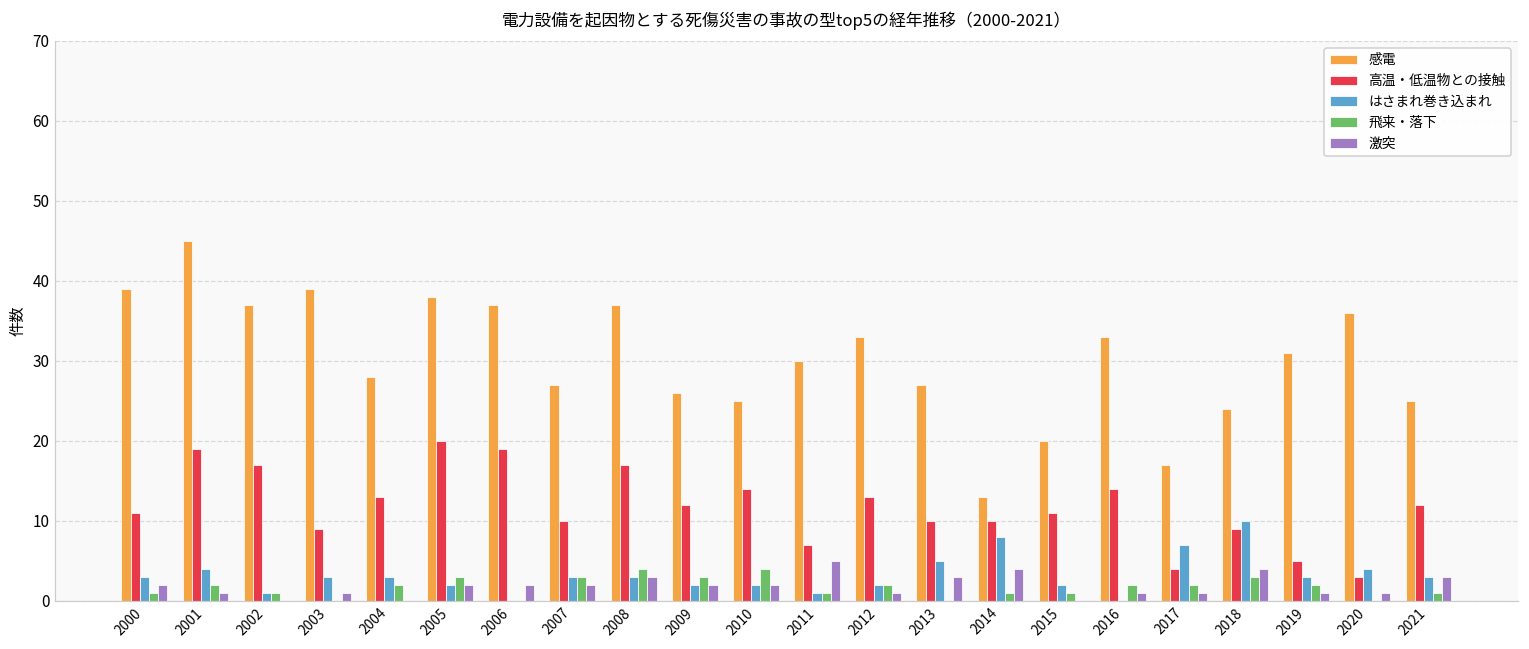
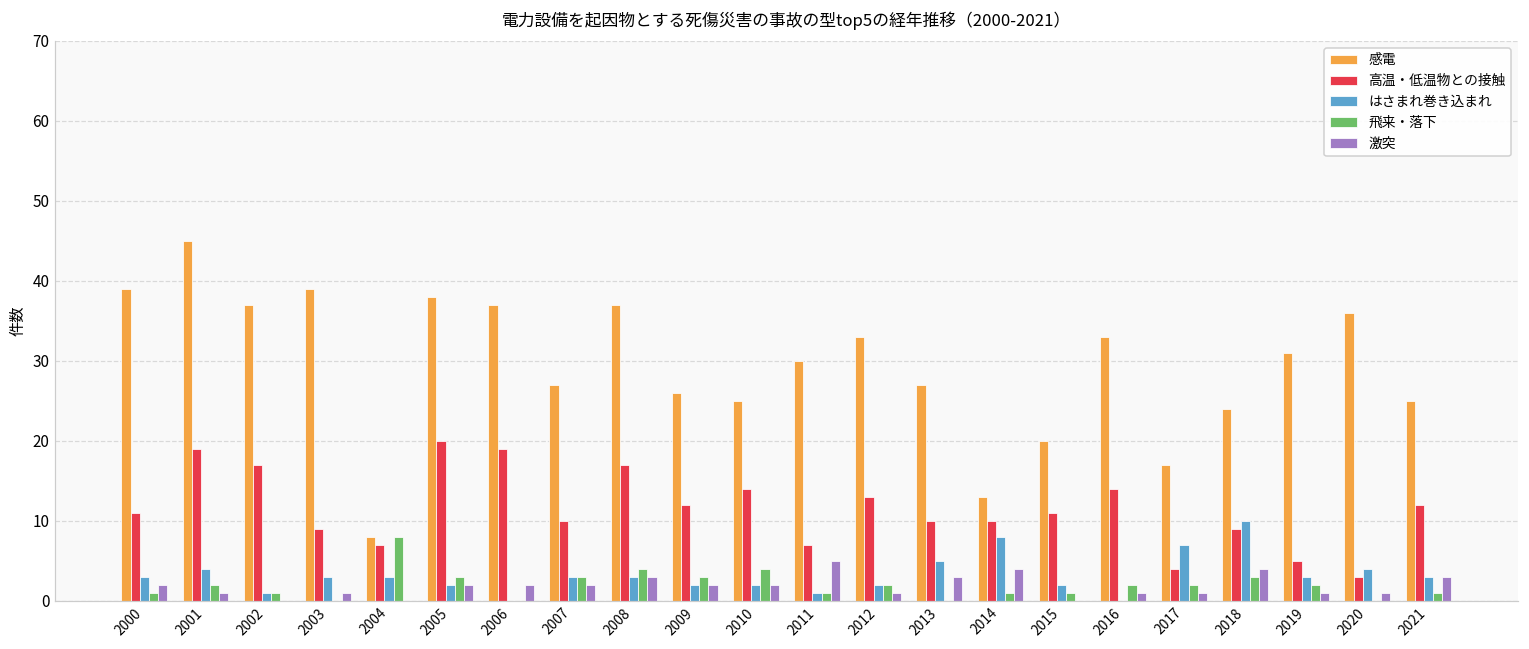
感電, 2004: 28 -> 8
高温・低温物との接触, 2004: 13 -> 7
飛来・落下, 2004: 2 -> 8
